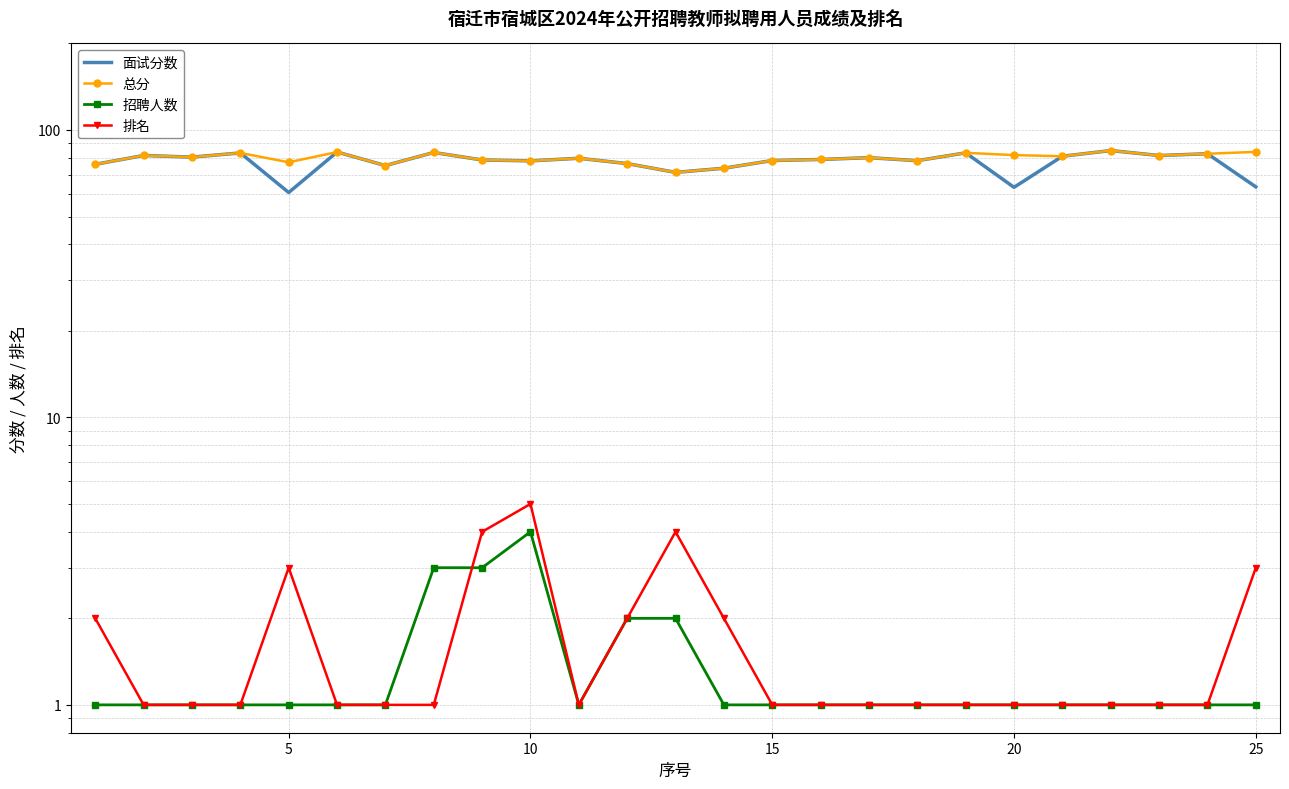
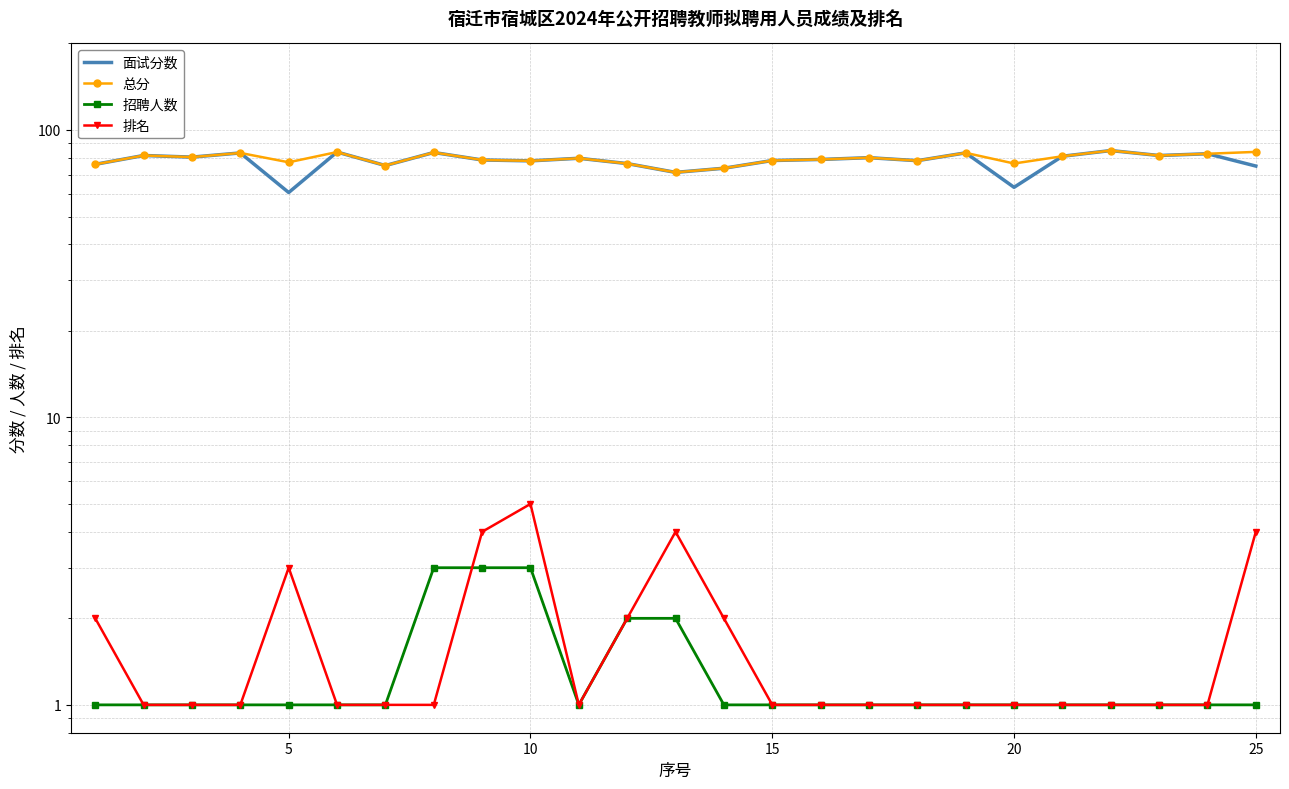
招聘人数, 10: 4 -> 3
总分, 20: 82 -> 76
面试分数, 25: 63 -> 75
排名, 25: 3 -> 4
